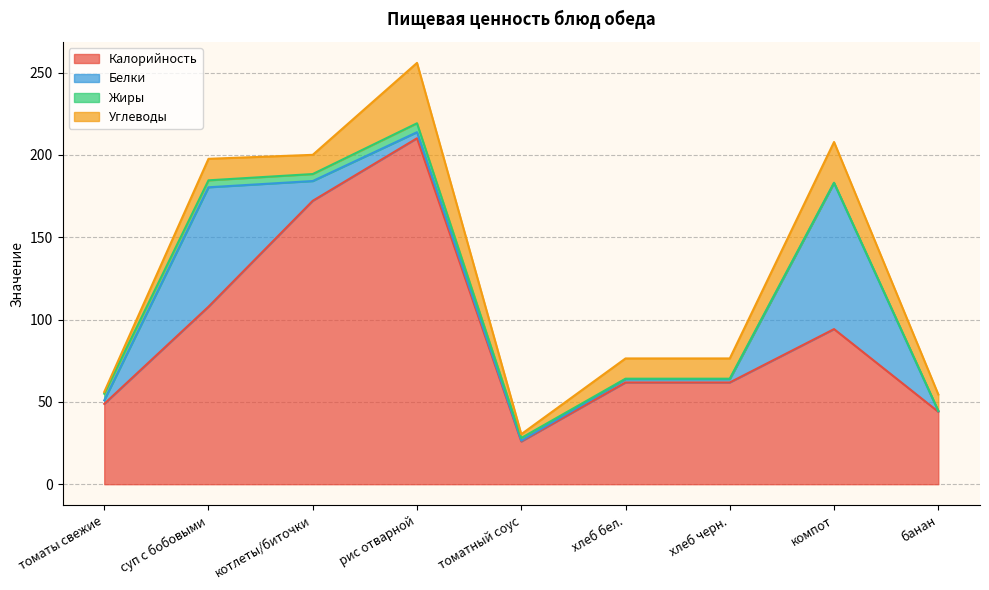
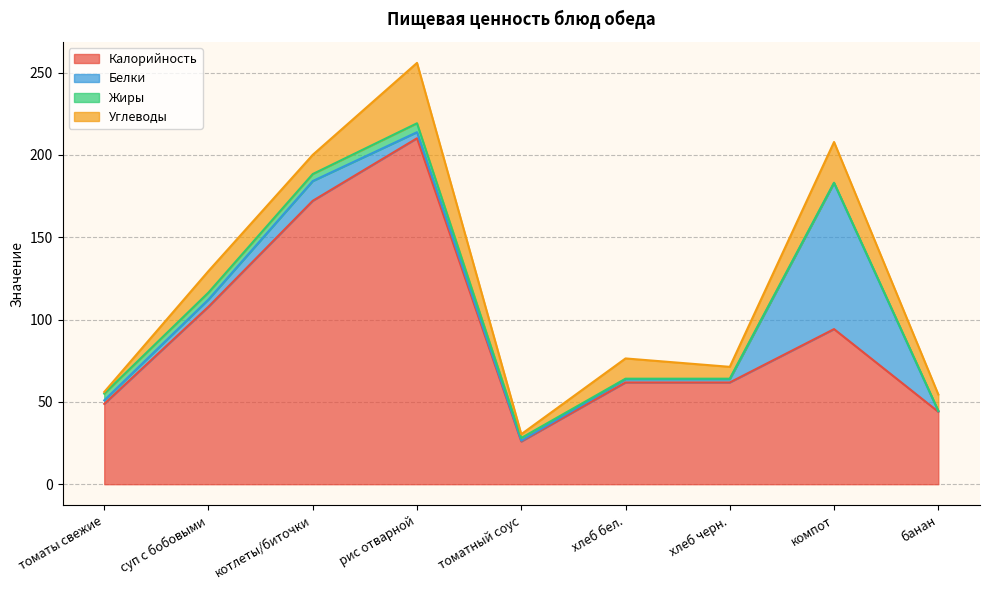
Белки, суп с бобовыми: 73 -> 4
Углеводы, хлеб черн.: 12 -> 7
